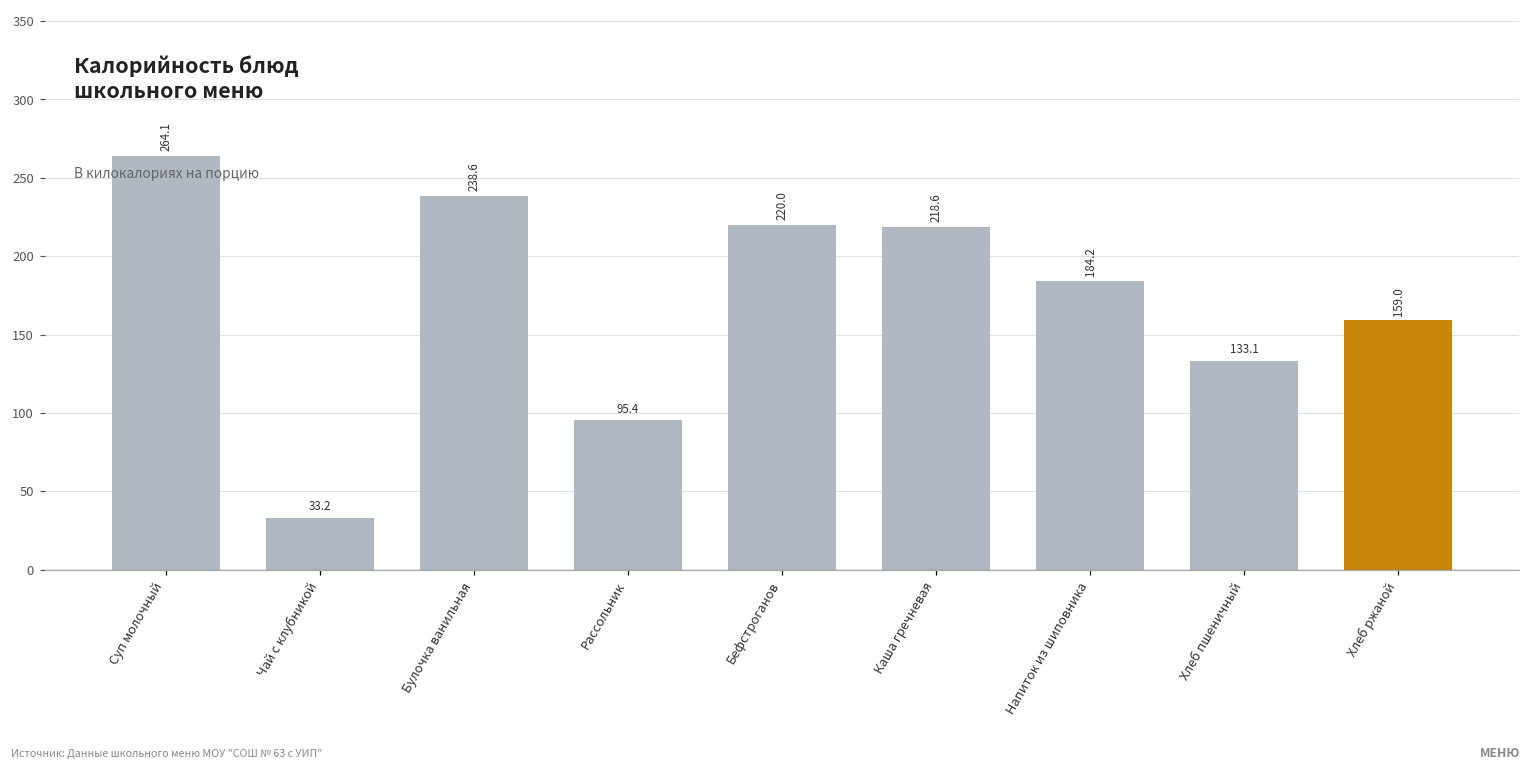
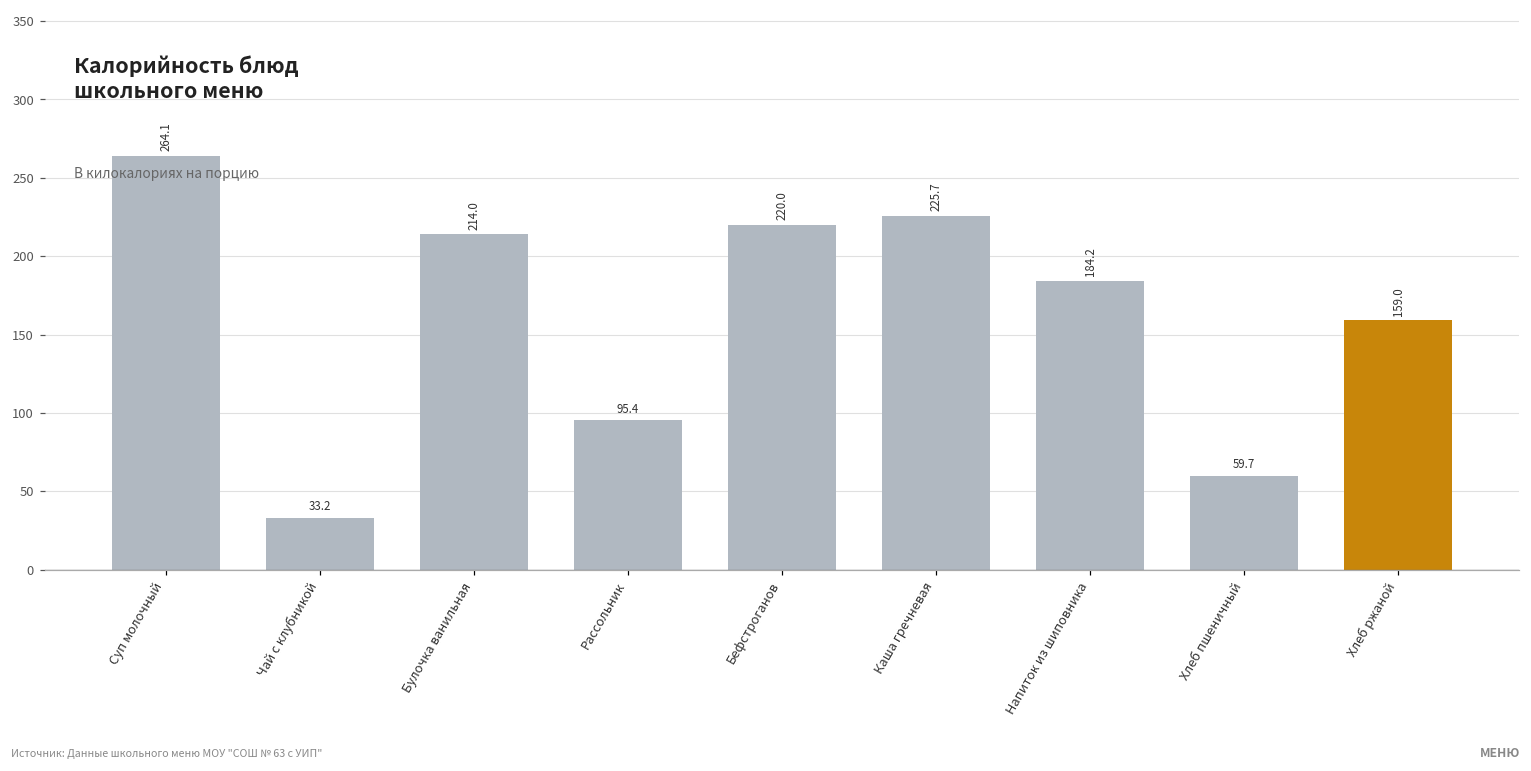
Булочка ванильная: 238.6 -> 214.0
Каша гречневая: 218.6 -> 225.7
Хлеб пшеничный: 133.1 -> 59.7
